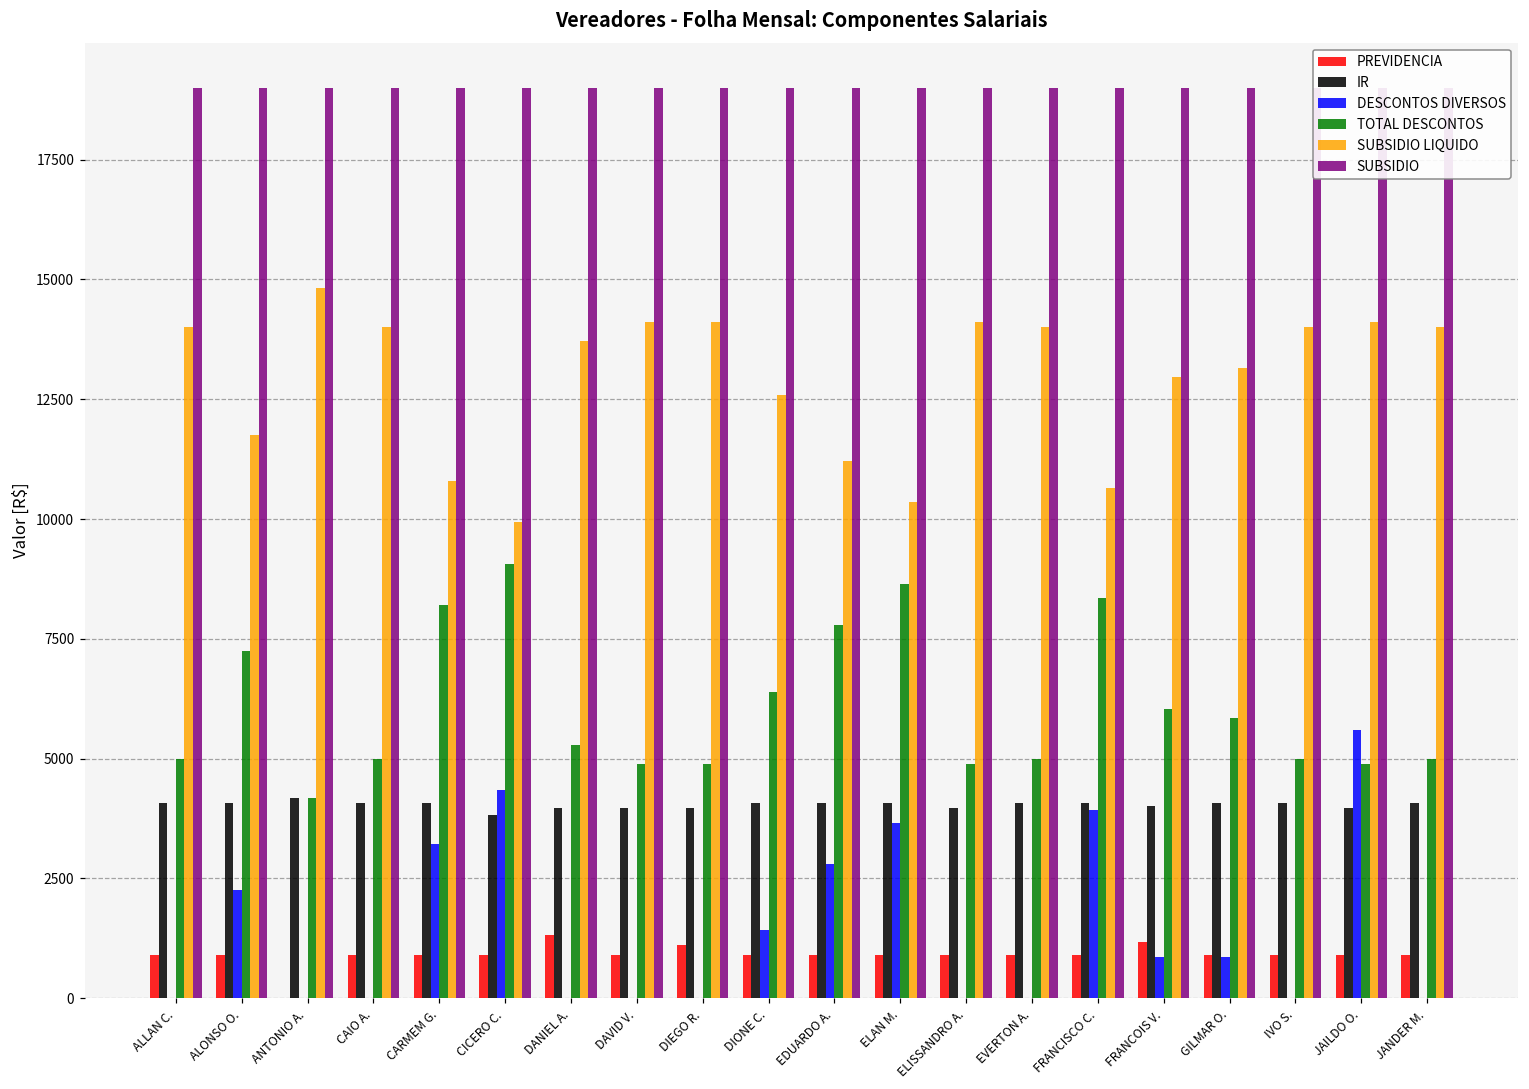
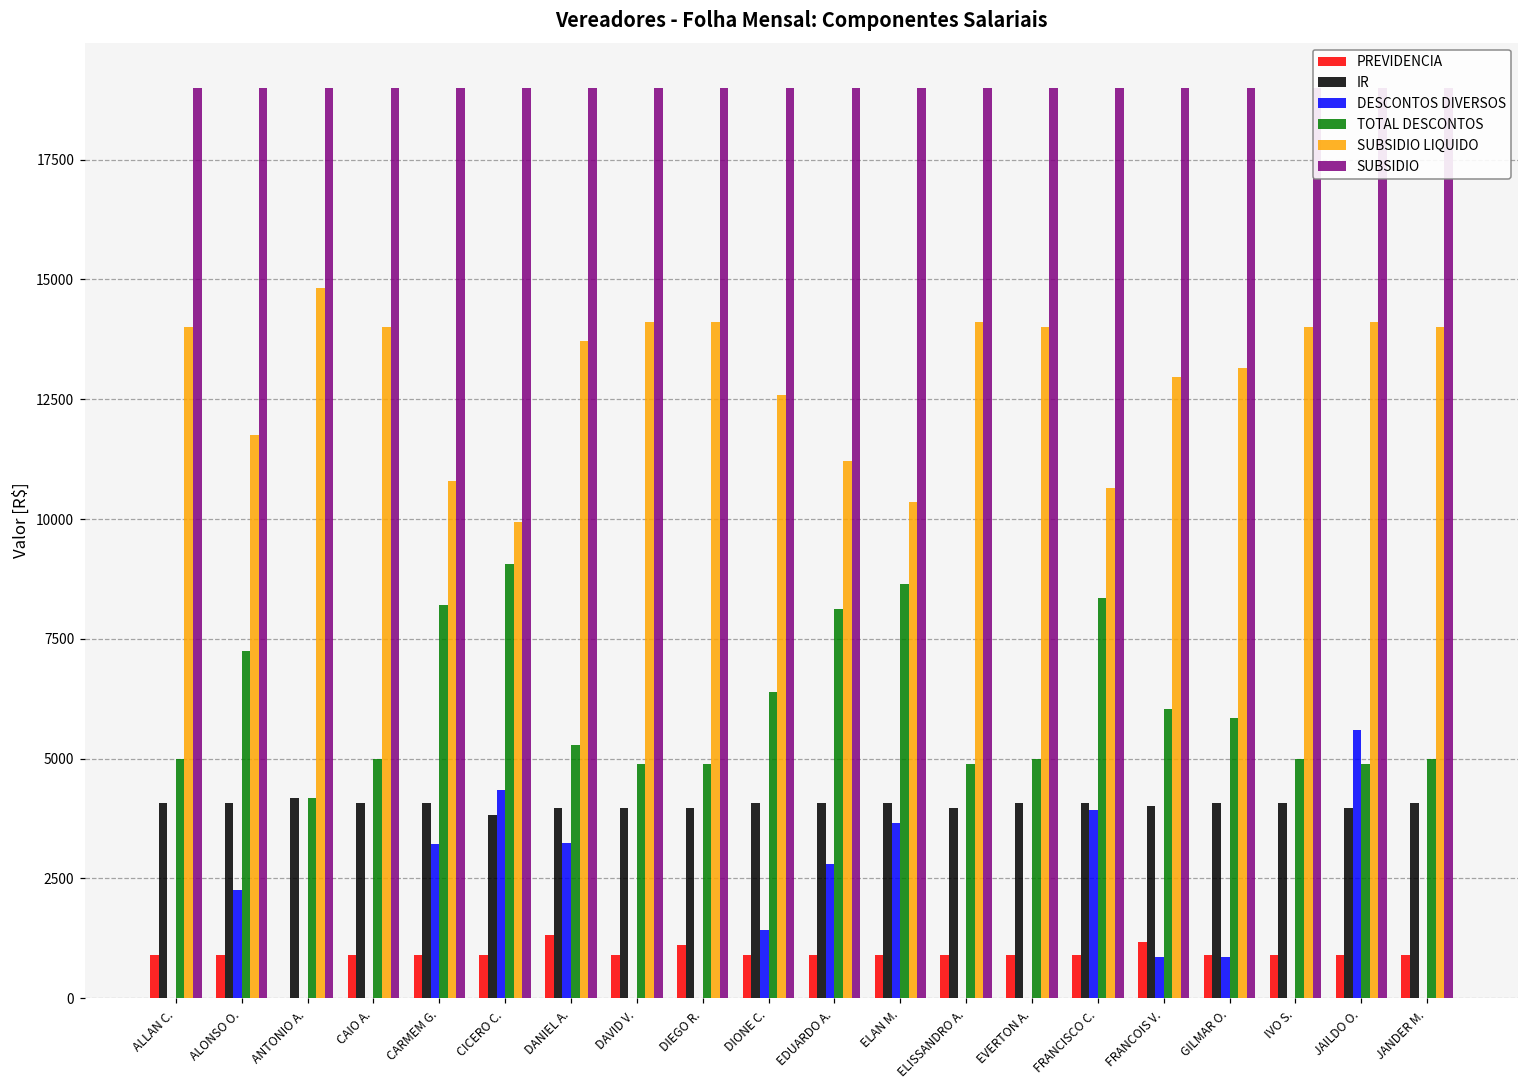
DESCONTOS DIVERSOS, DANIEL A.: 0 -> 3200
TOTAL DESCONTOS, EDUARDO A.: 7800 -> 8100
